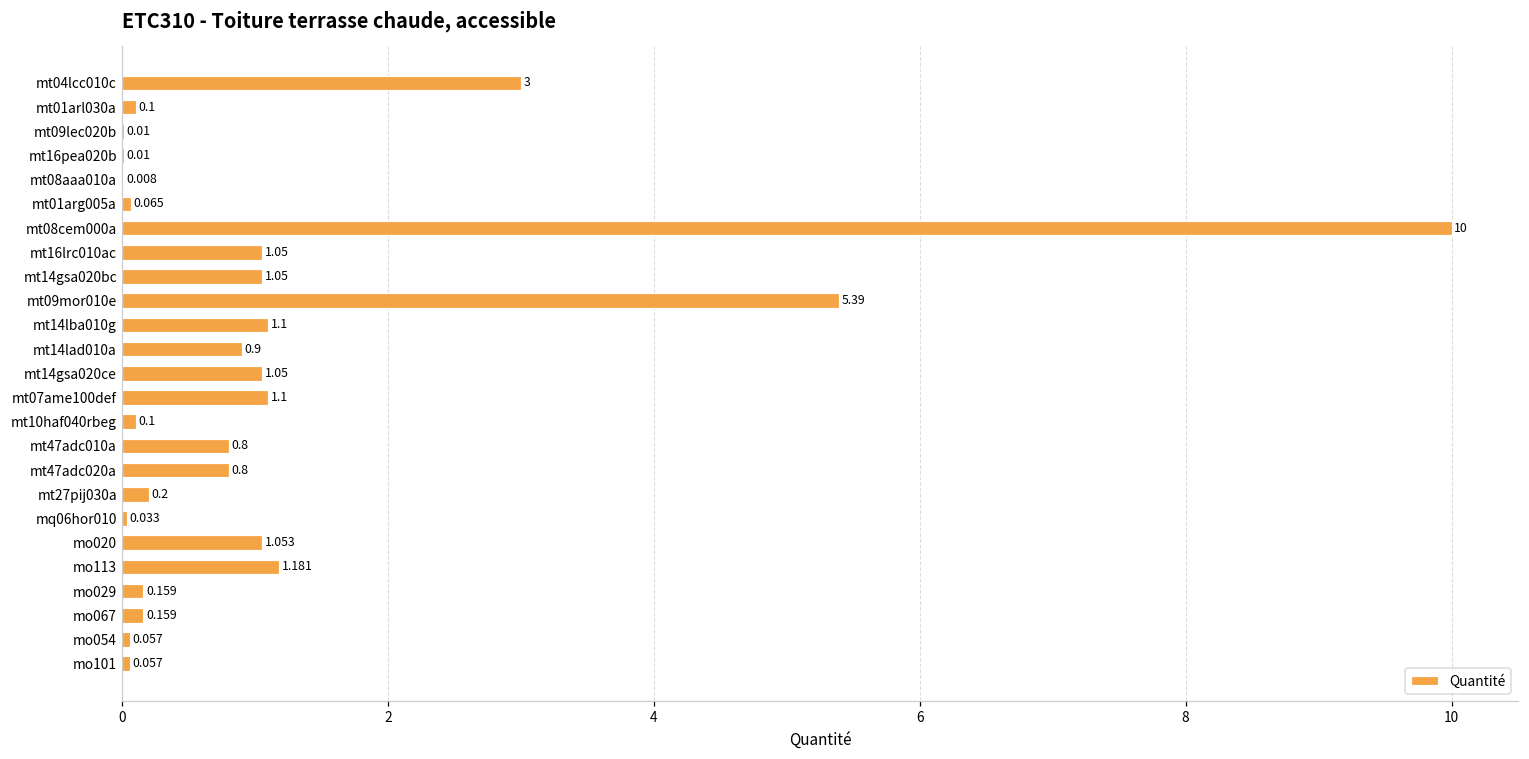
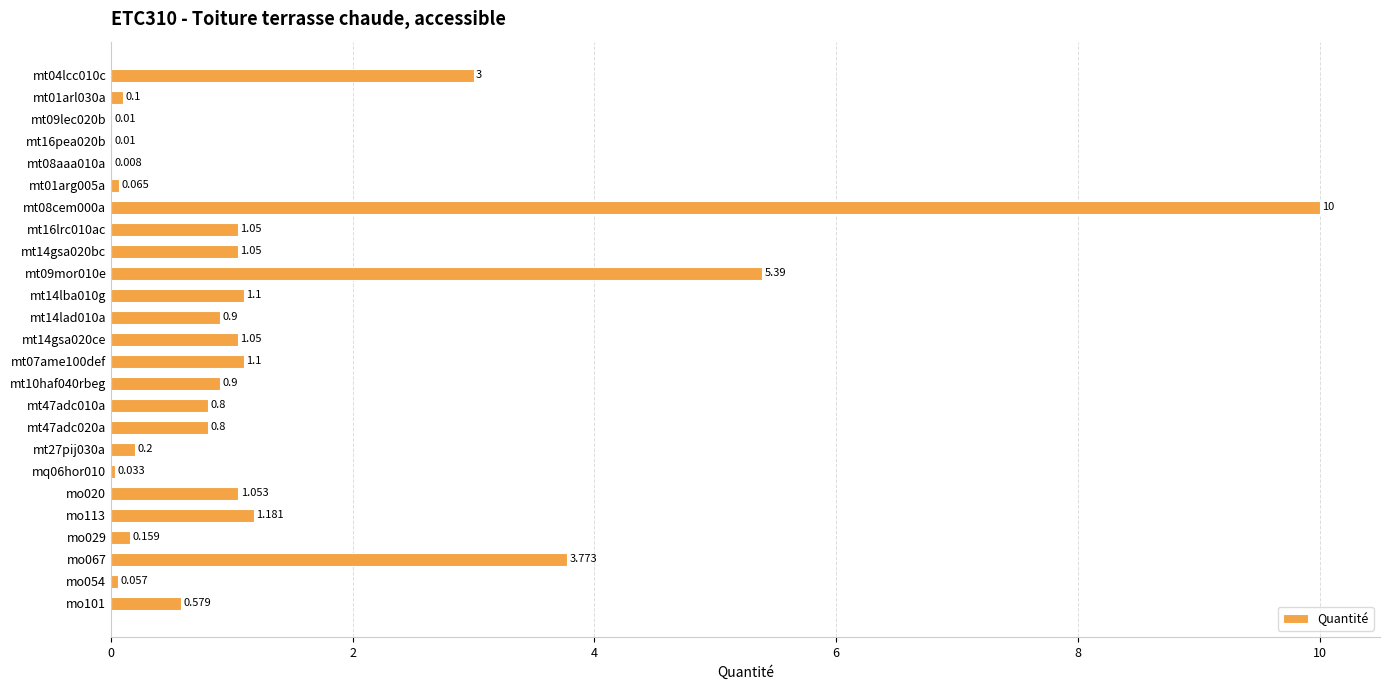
mt10haf040rbeg: 0.1 -> 0.9
mo067: 0.159 -> 3.773
mo101: 0.057 -> 0.579
